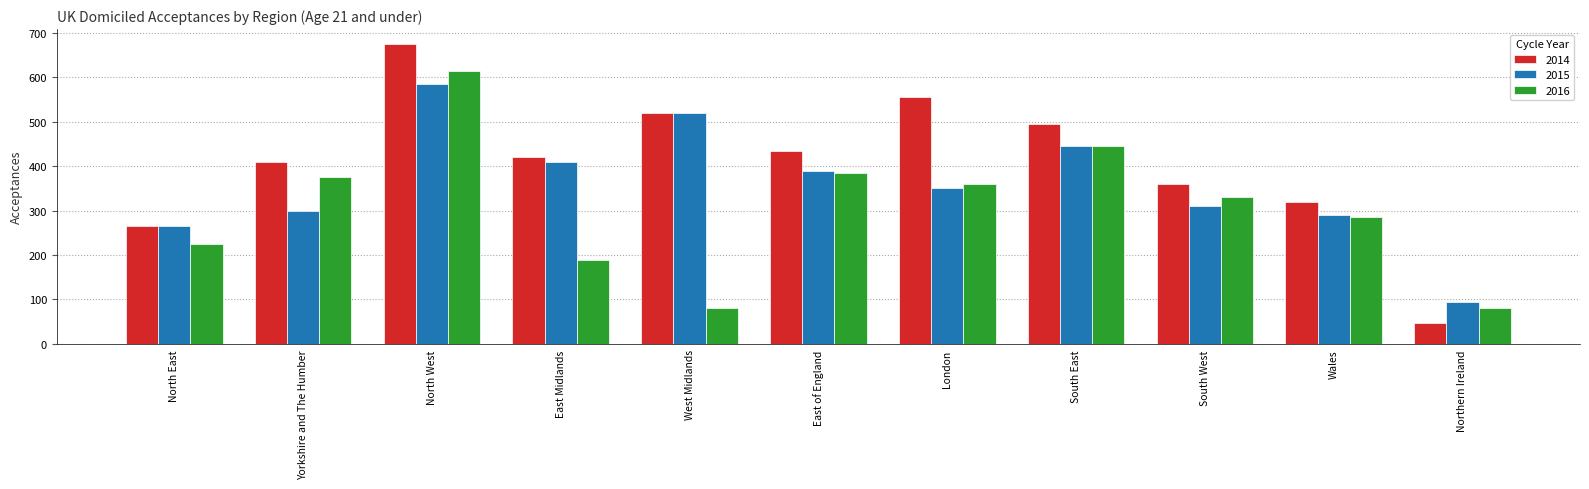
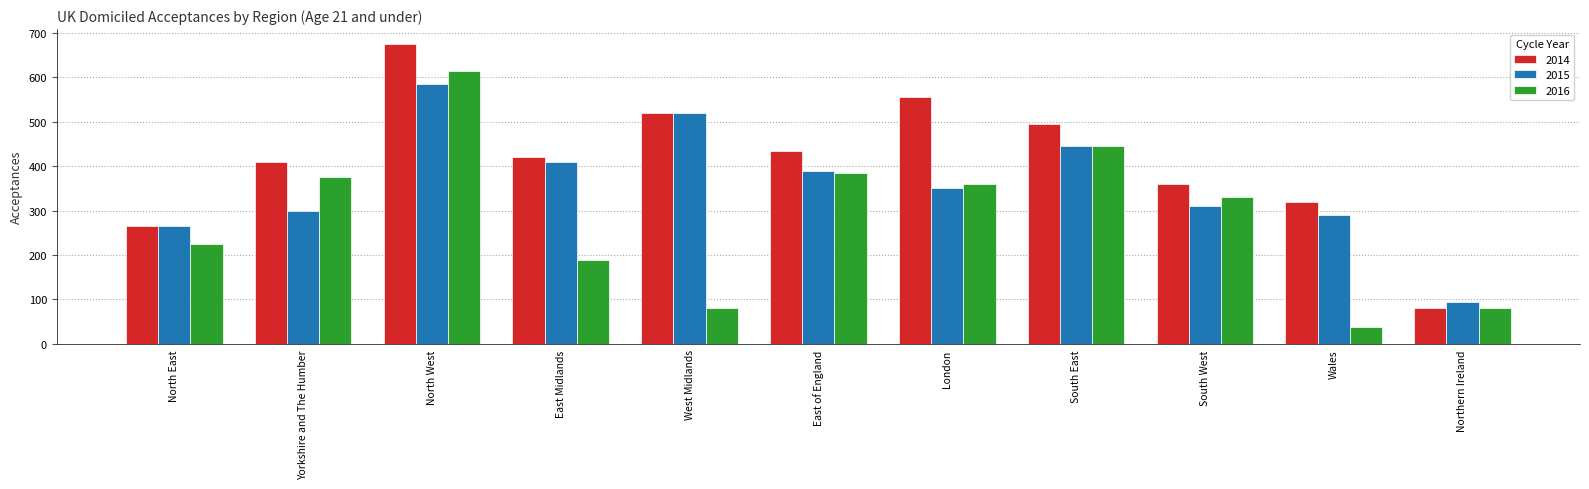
2016, Wales: 290 -> 40
2014, Northern Ireland: 50 -> 80
